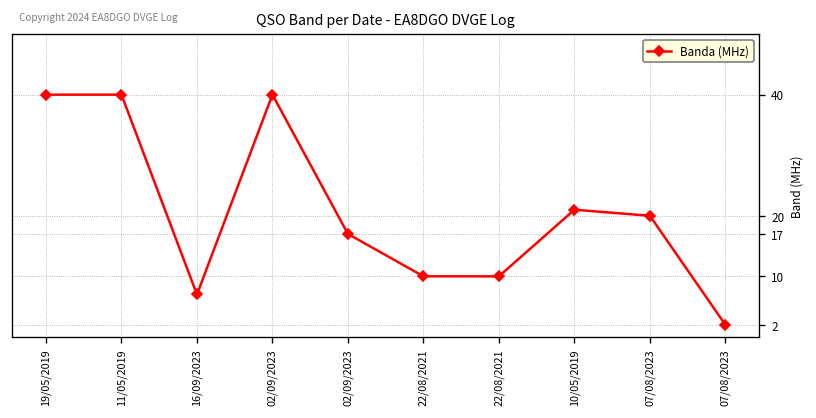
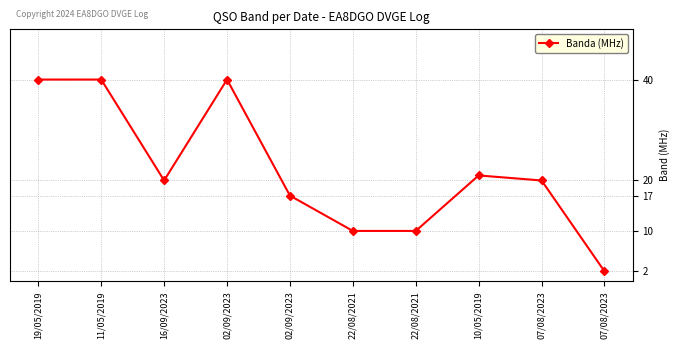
16/09/2023: 7 -> 20
